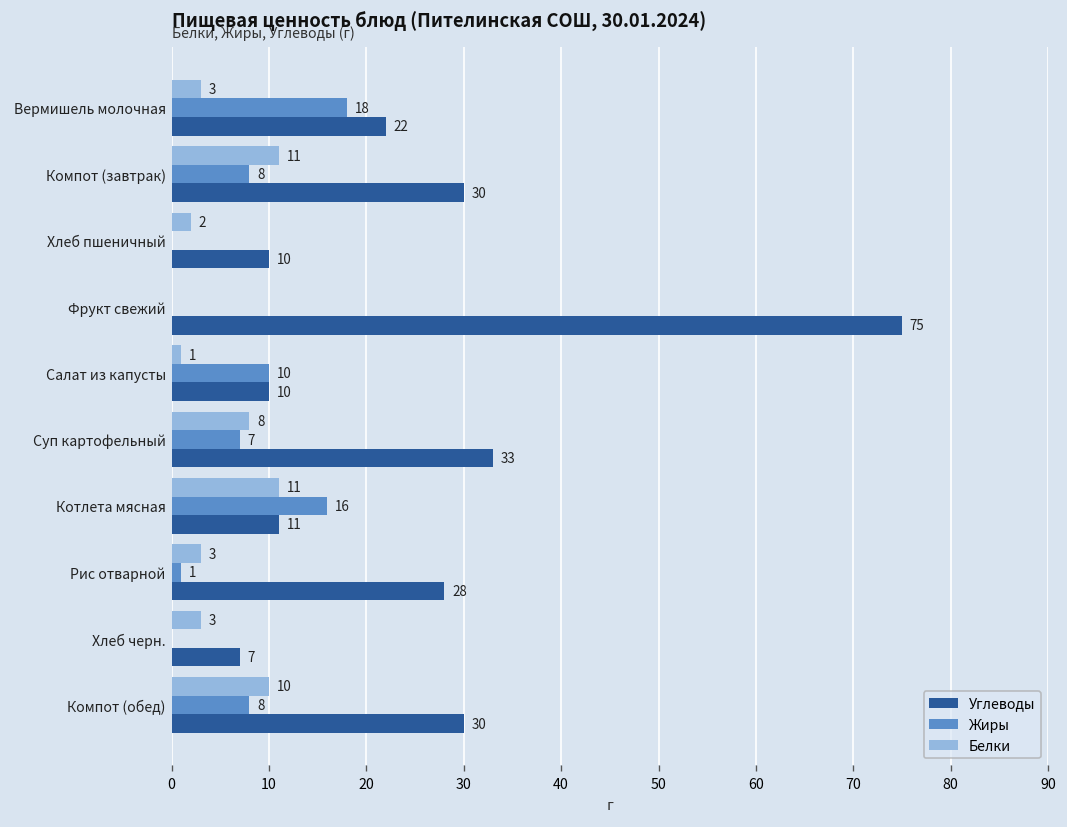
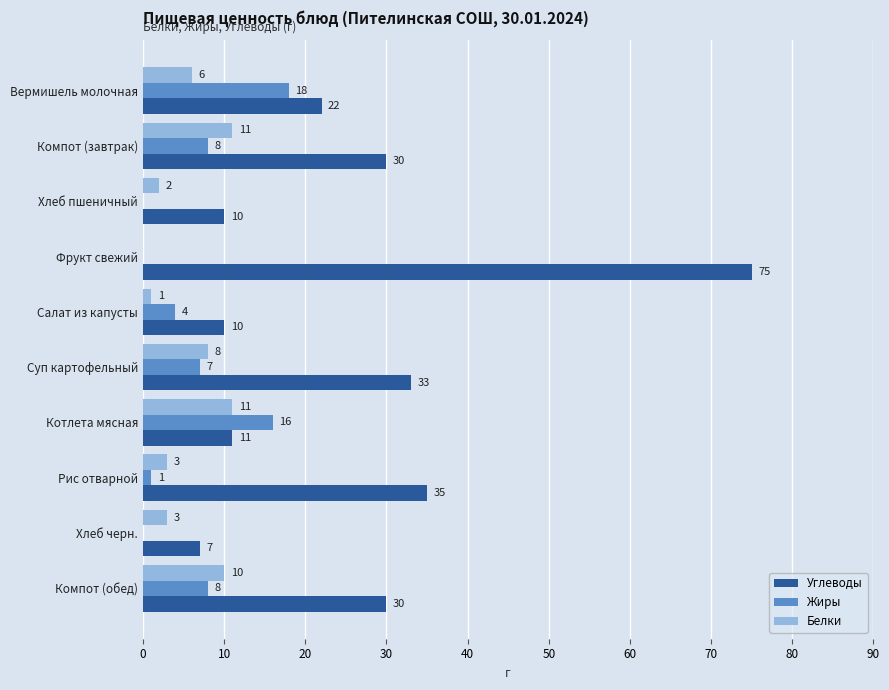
Белки, Вермишель молочная: 3 -> 6
Жиры, Салат из капусты: 10 -> 4
Углеводы, Рис отварной: 28 -> 35
